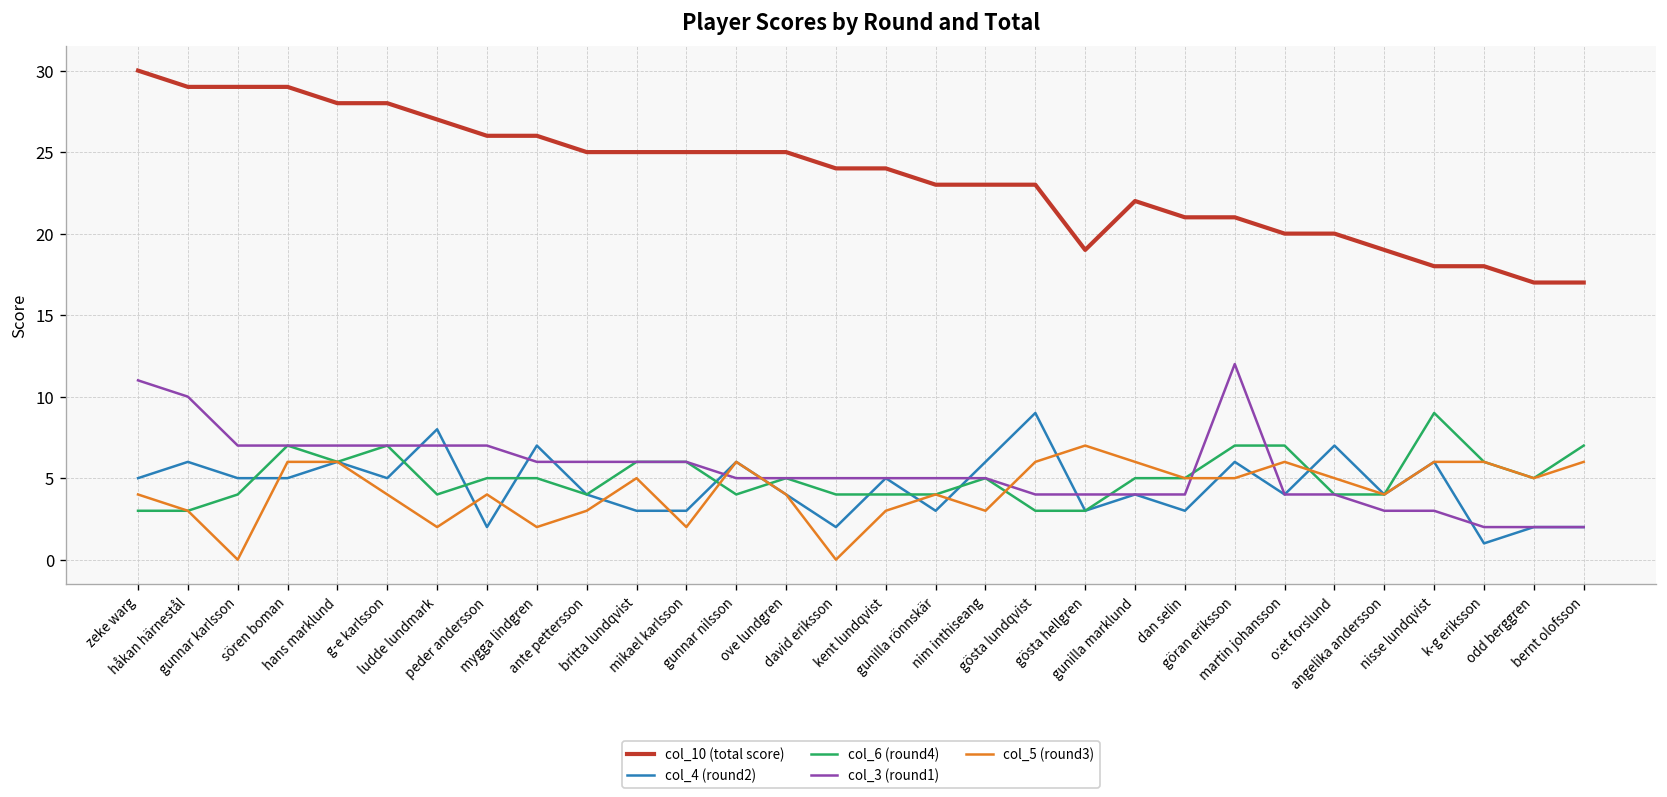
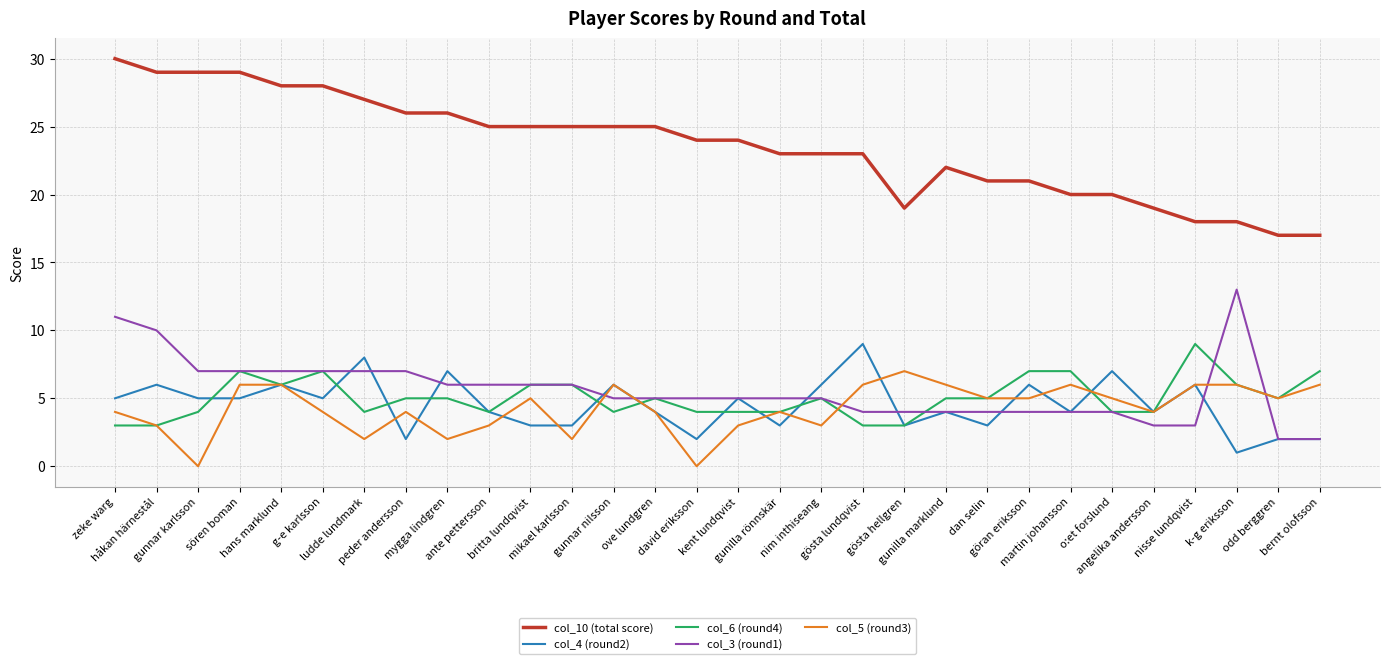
col_3 (round1), göran eriksson: 12 -> 4
col_3 (round1), k-g eriksson: 2 -> 13
